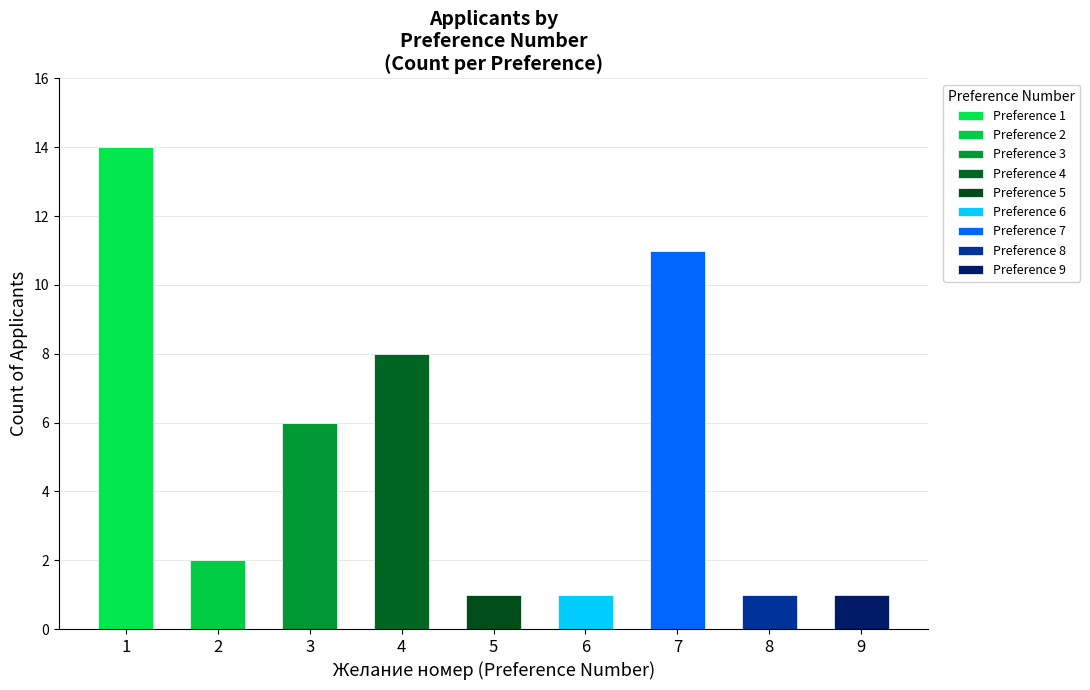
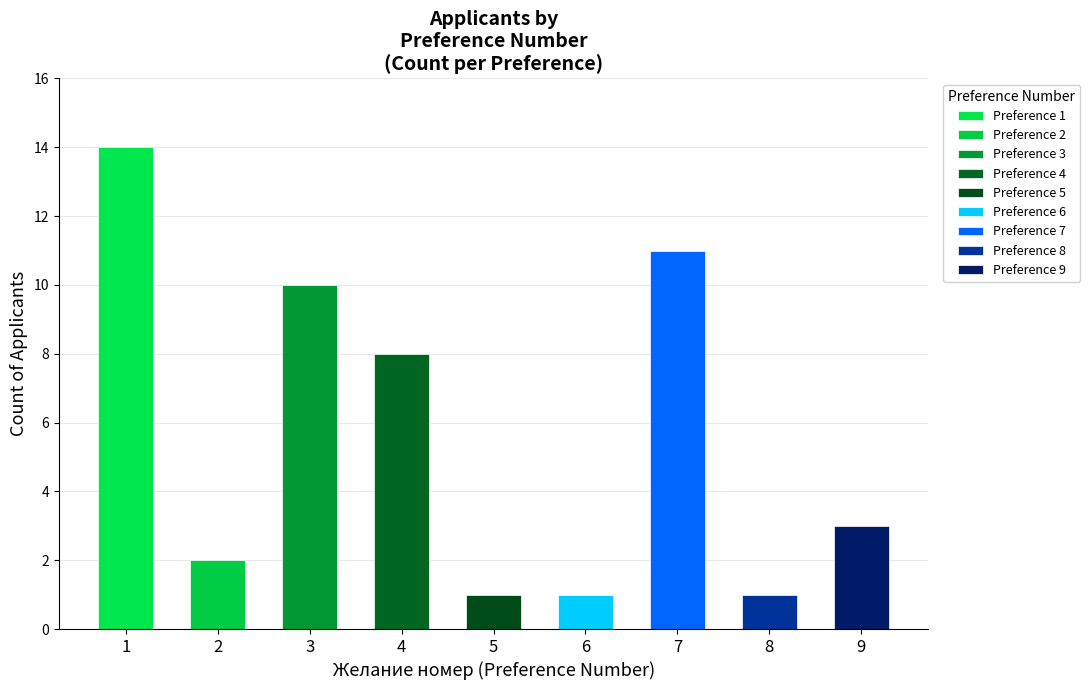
3: 6 -> 10
9: 1 -> 3
